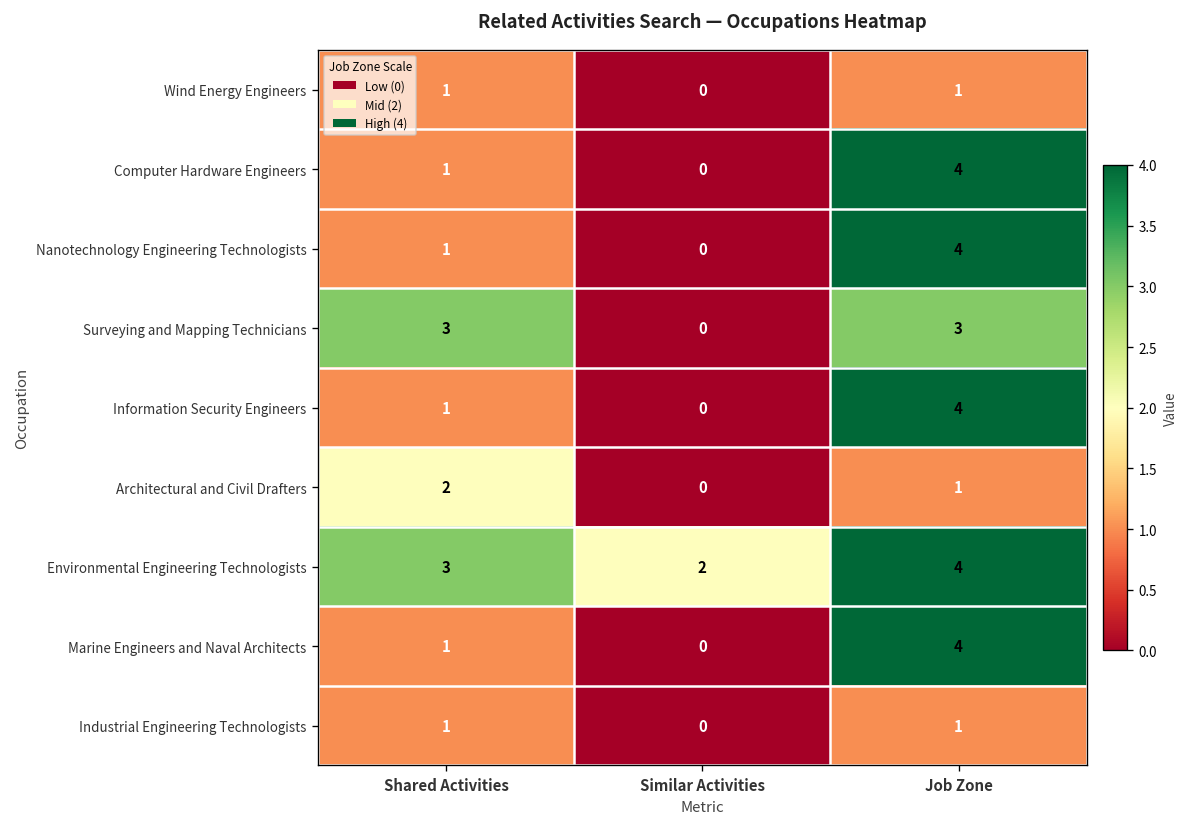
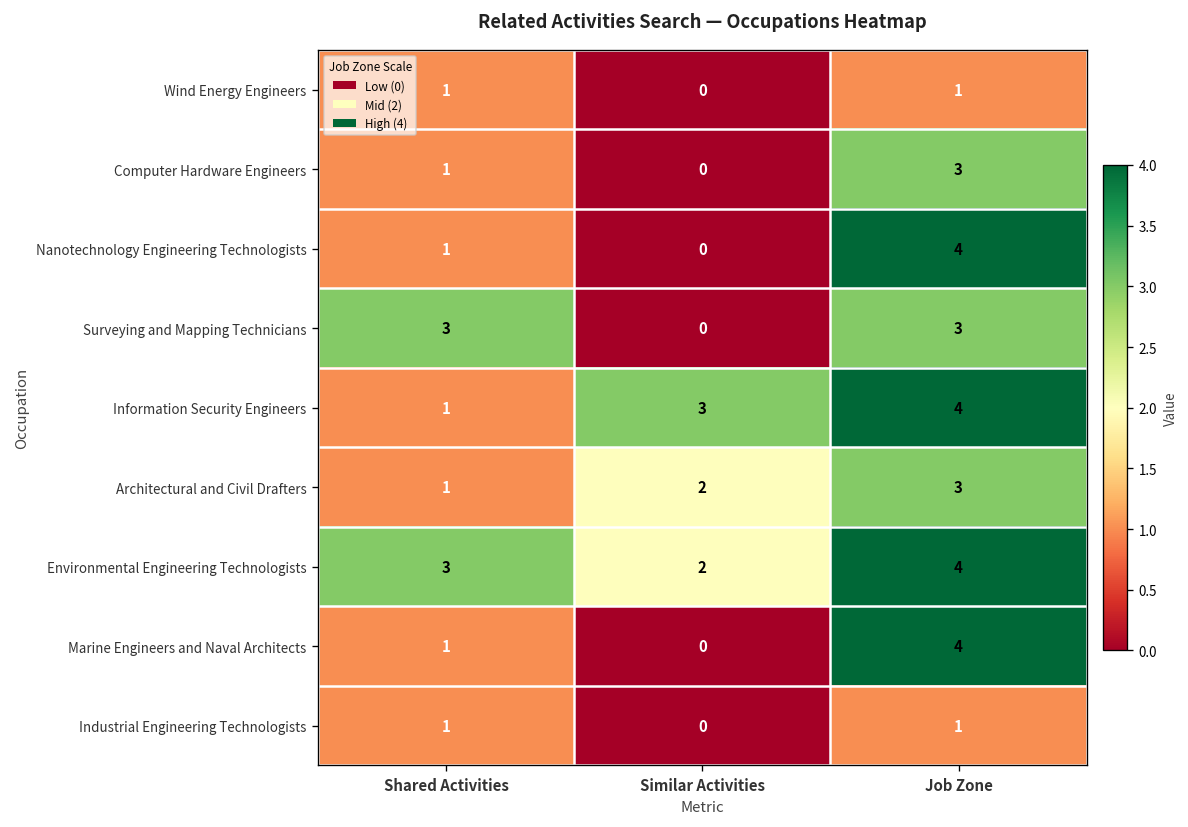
Computer Hardware Engineers, Job Zone: 4 -> 3
Information Security Engineers, Similar Activities: 0 -> 3
Architectural and Civil Drafters, Shared Activities: 2 -> 1
Architectural and Civil Drafters, Similar Activities: 0 -> 2
Architectural and Civil Drafters, Job Zone: 1 -> 3
